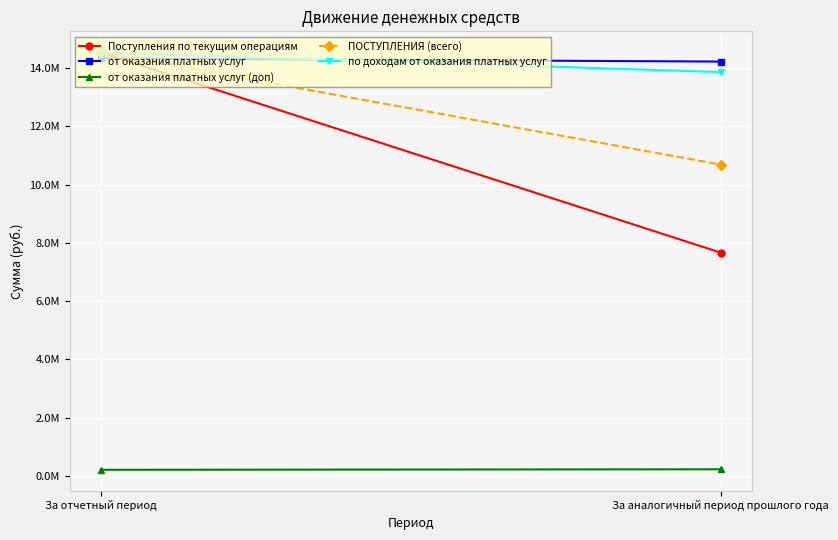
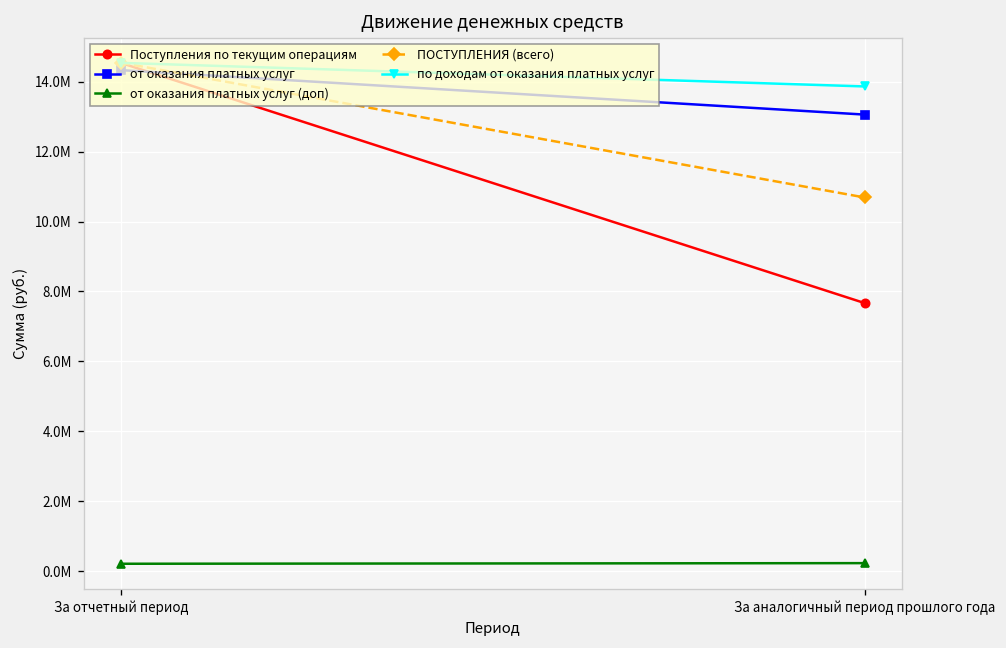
от оказания платных услуг, За аналогичный период прошлого года: 14200000 -> 13100000
